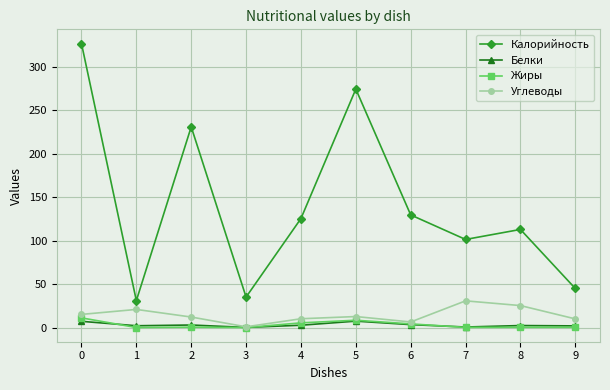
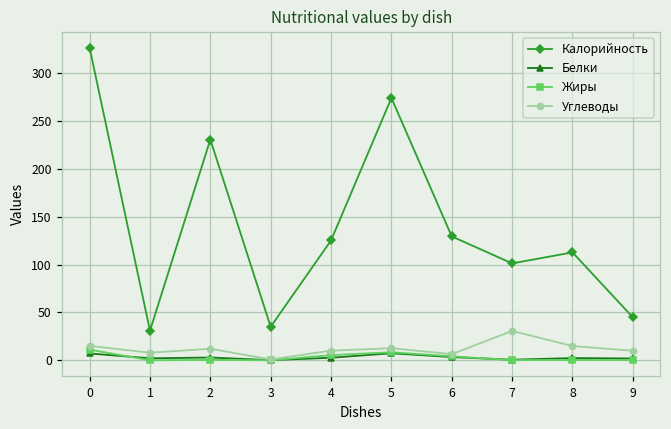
Углеводы, 1: 20 -> 10
Углеводы, 8: 30 -> 10
